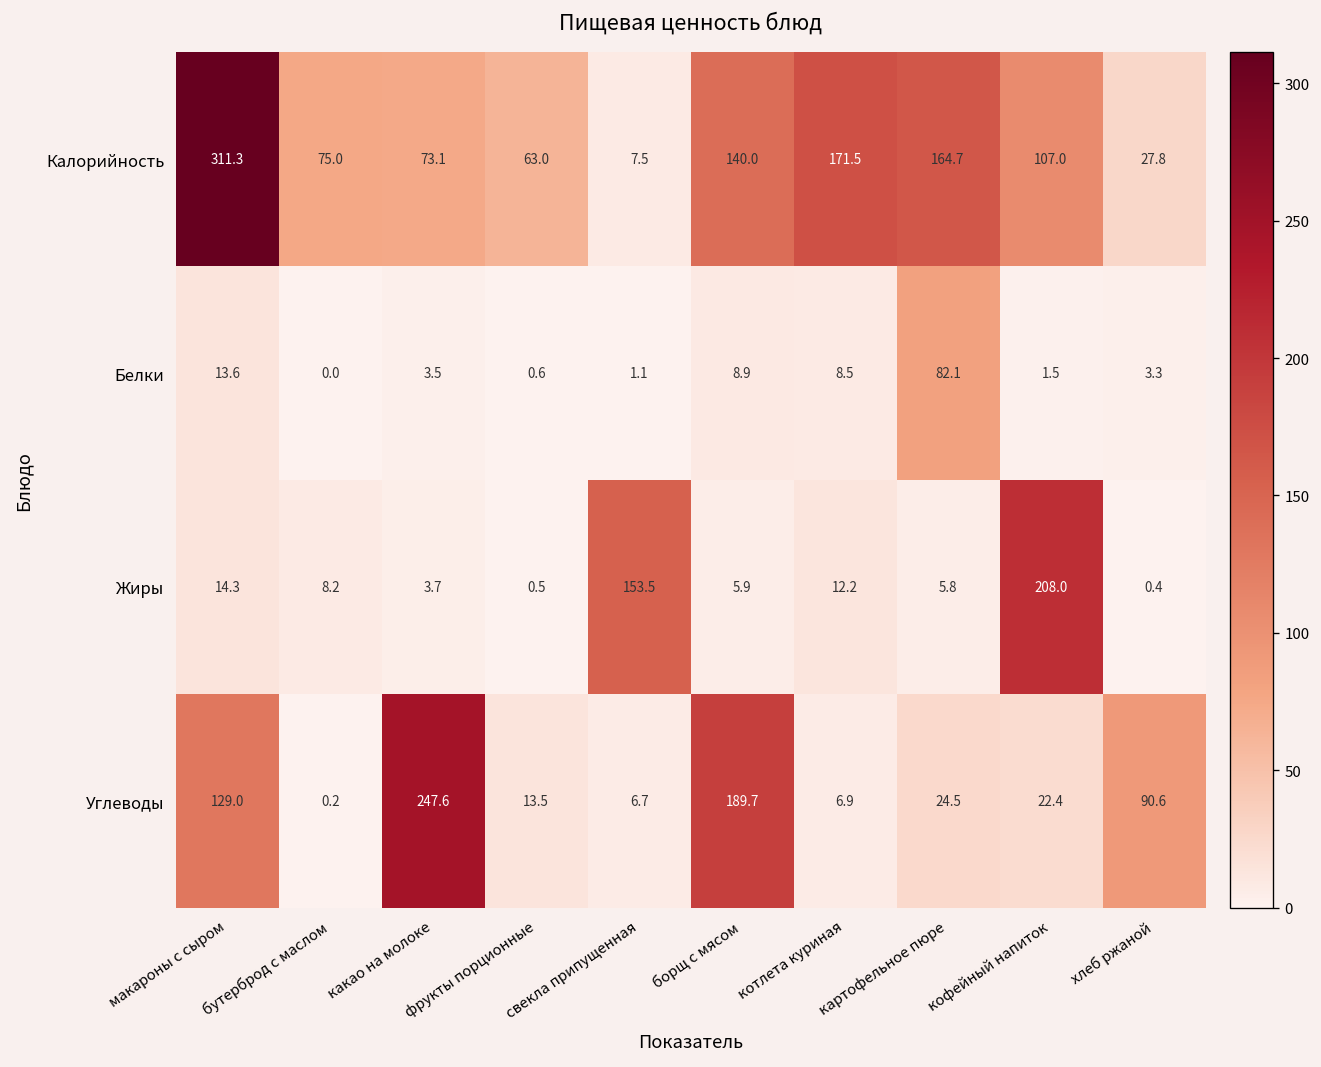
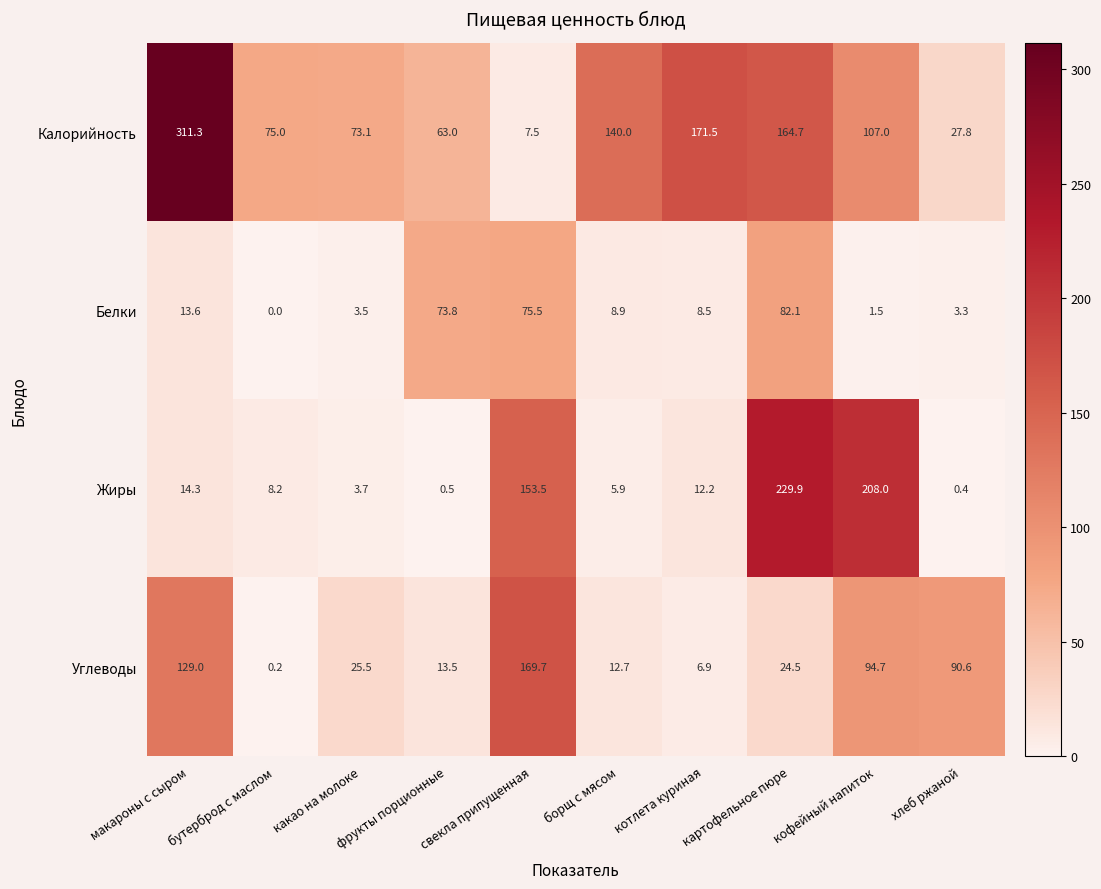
Белки, фрукты порционные: 0.6 -> 73.8
Белки, свекла припущенная: 1.1 -> 75.5
Жиры, картофельное пюре: 5.8 -> 229.9
Углеводы, какао на молоке: 247.6 -> 25.5
Углеводы, свекла припущенная: 6.7 -> 169.7
Углеводы, борщ с мясом: 189.7 -> 12.7
Углеводы, кофейный напиток: 22.4 -> 94.7
